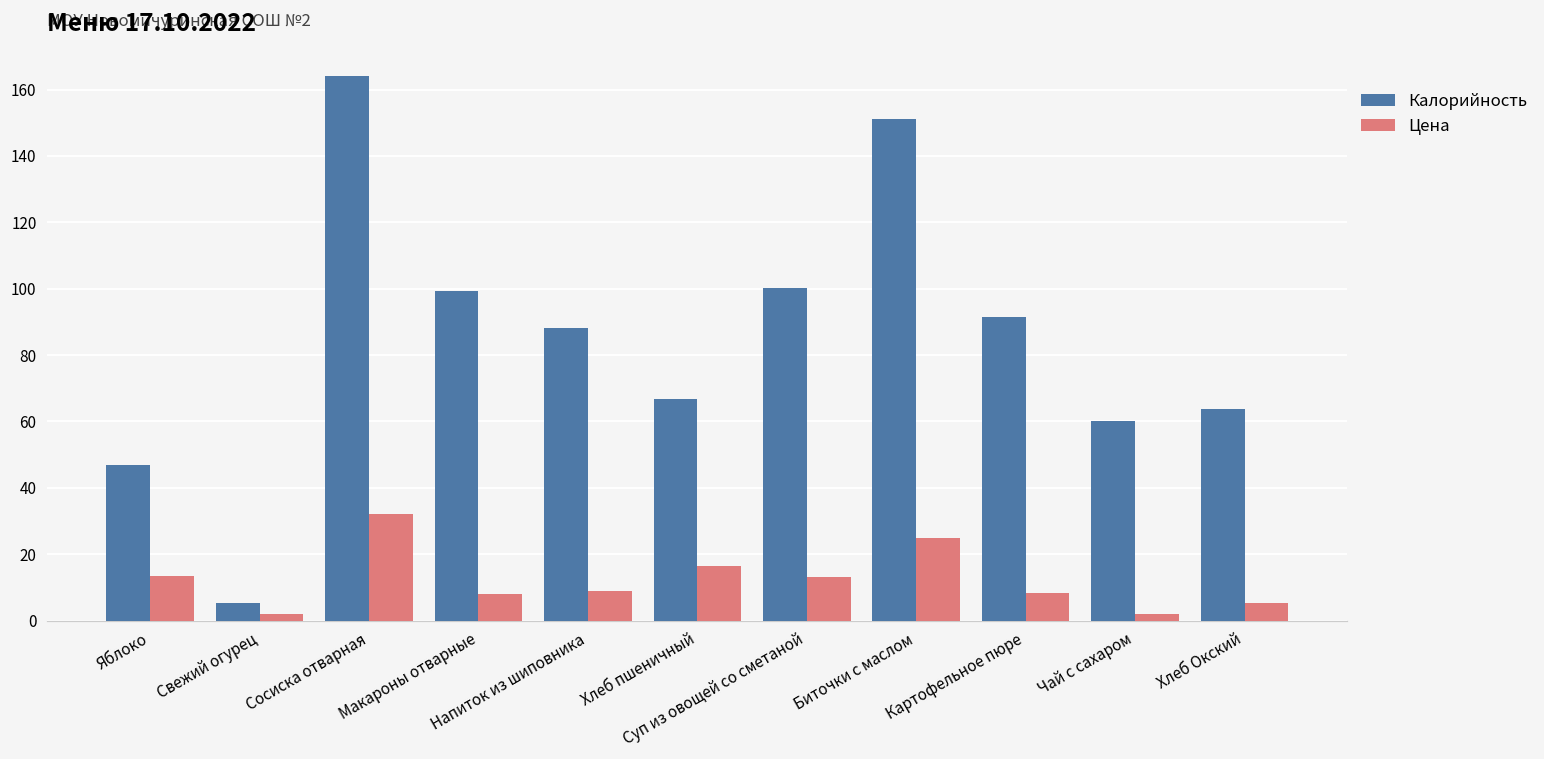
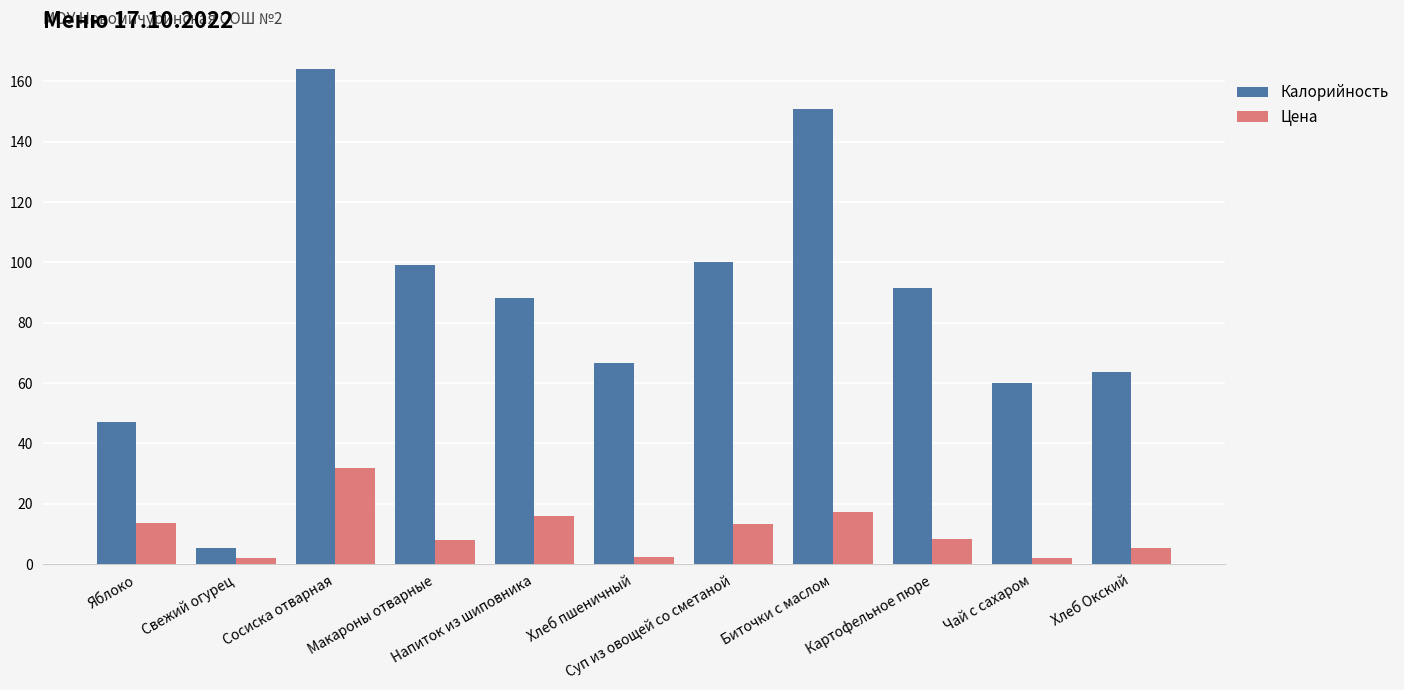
Цена, Напиток из шиповника: 9 -> 16
Цена, Хлеб пшеничный: 16 -> 2
Цена, Биточки с маслом: 25 -> 17
